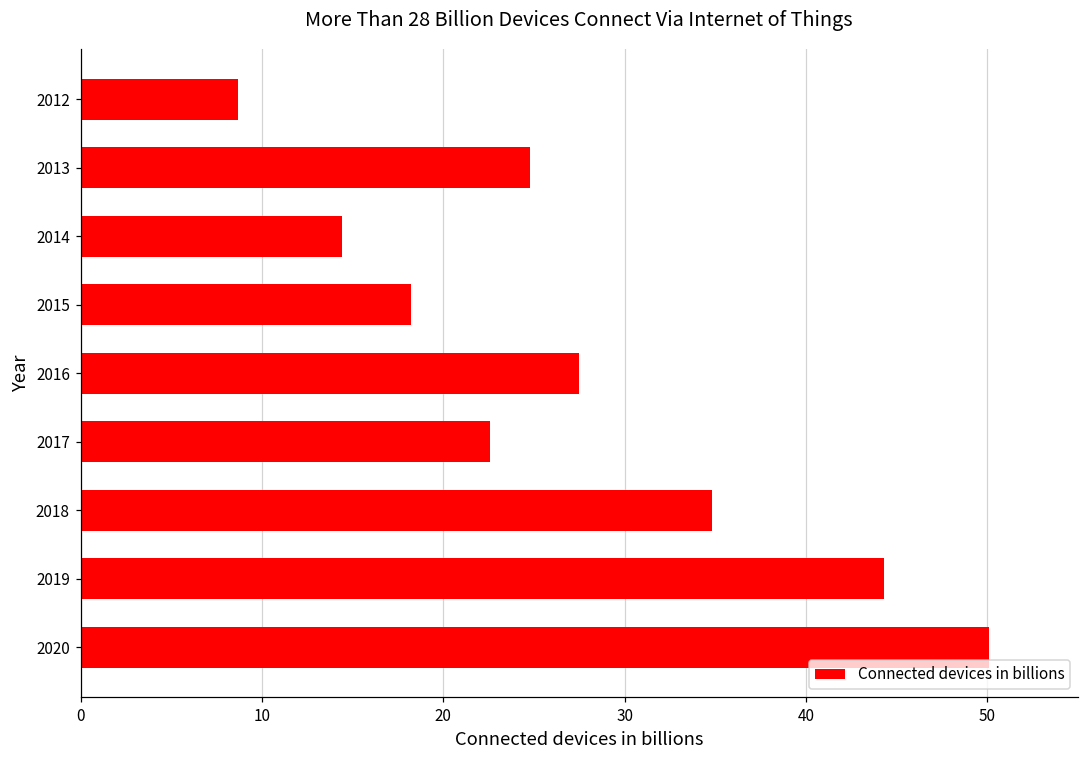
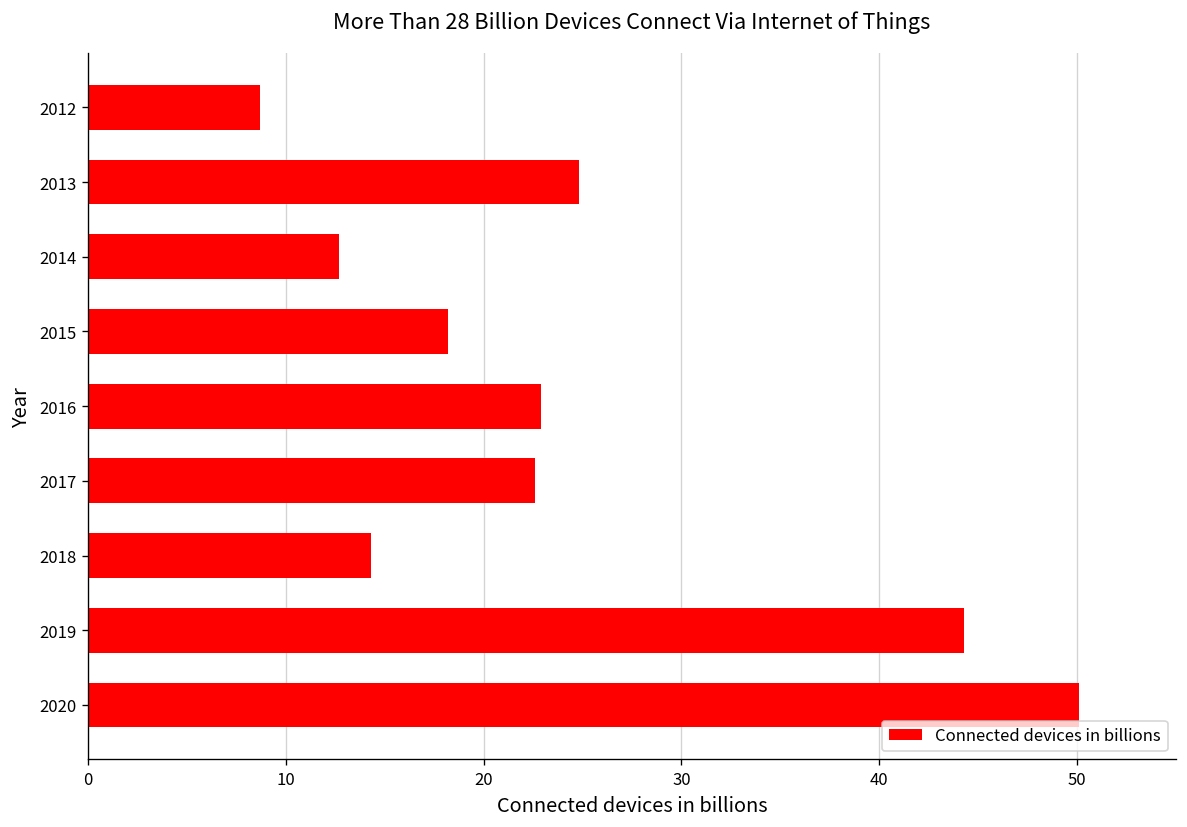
2014: 14.4 -> 12.7
2016: 27.5 -> 22.9
2018: 34.8 -> 14.3
